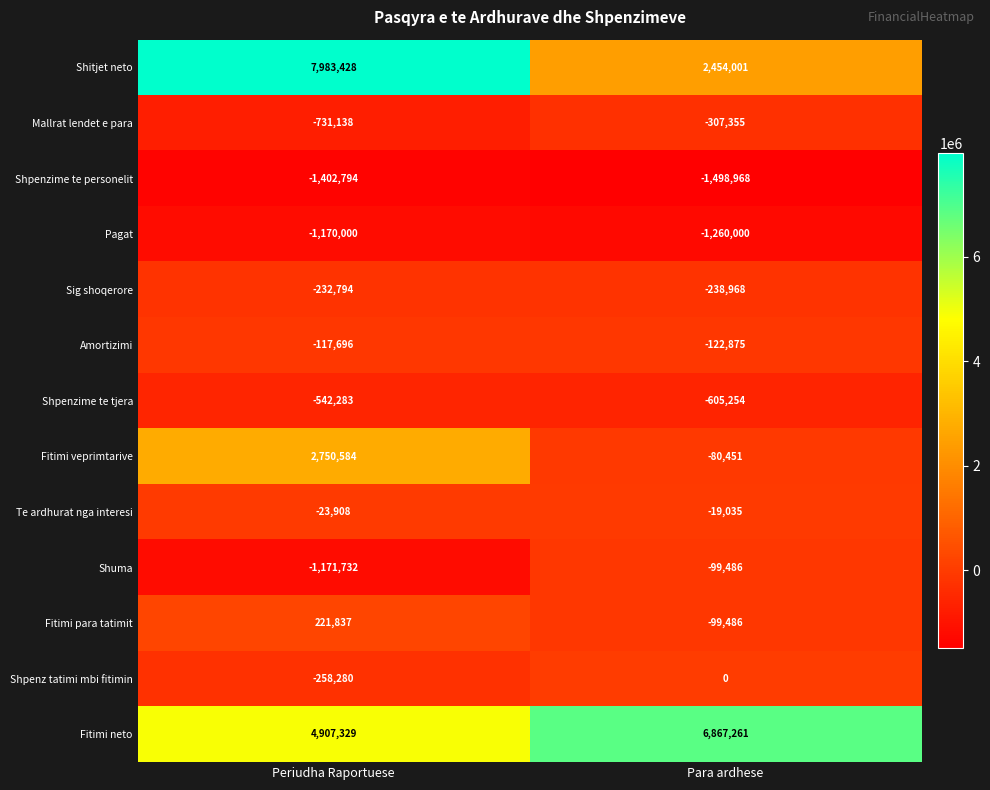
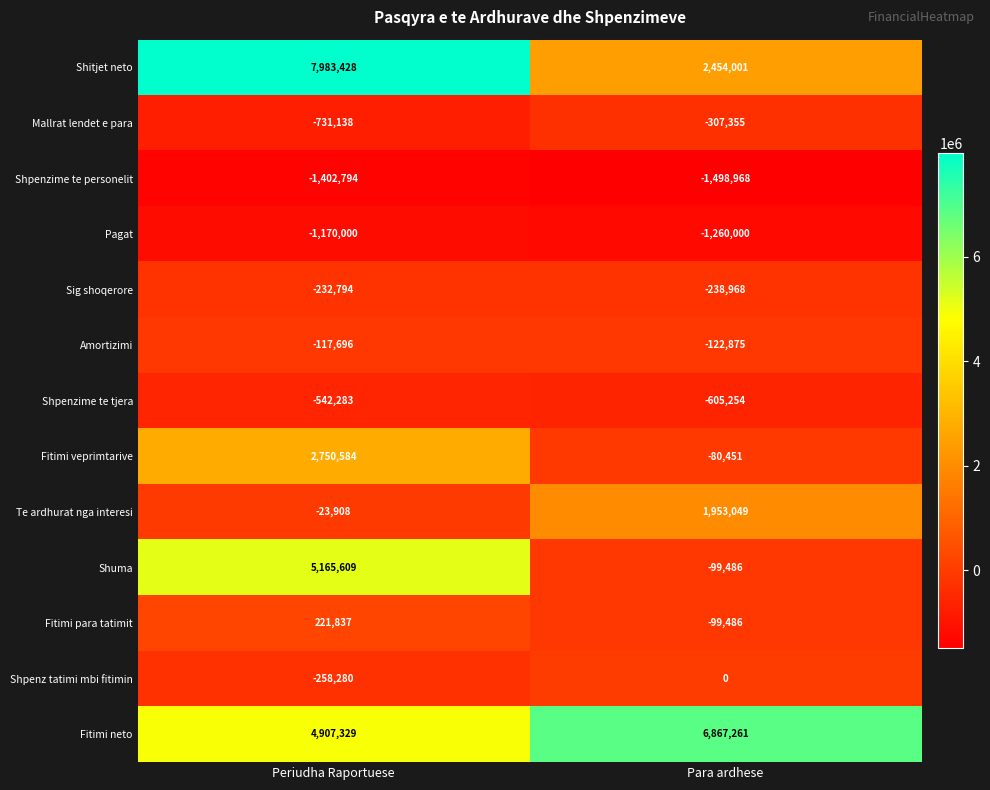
Te ardhurat nga interesi, Para ardhese: -19,035 -> 1,953,049
Shuma, Periudha Raportuese: -1,171,732 -> 5,165,609
